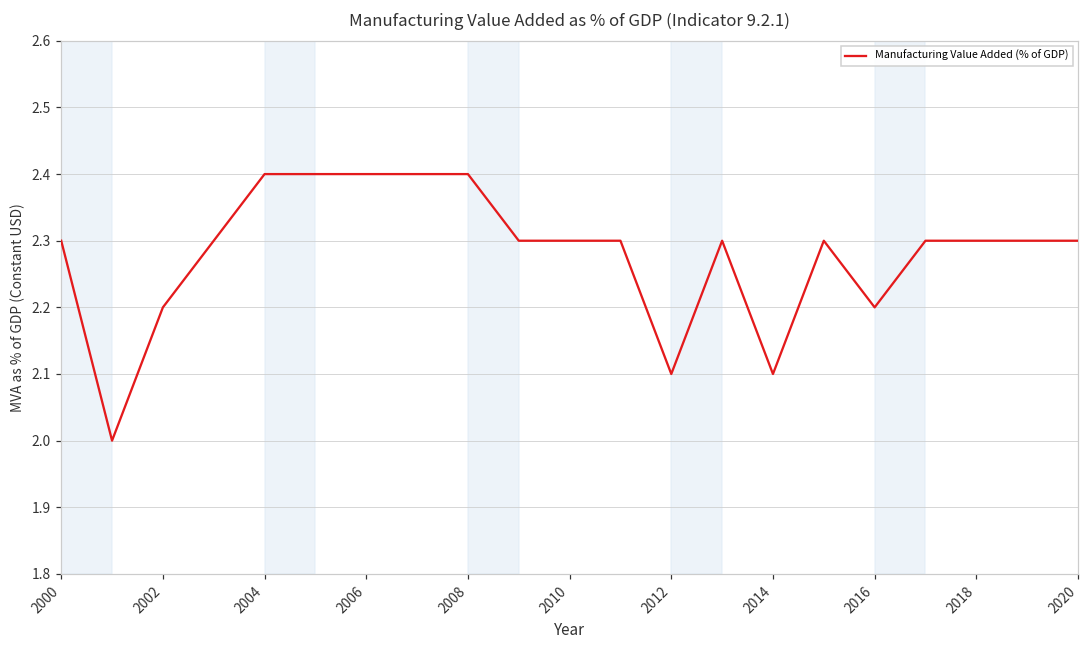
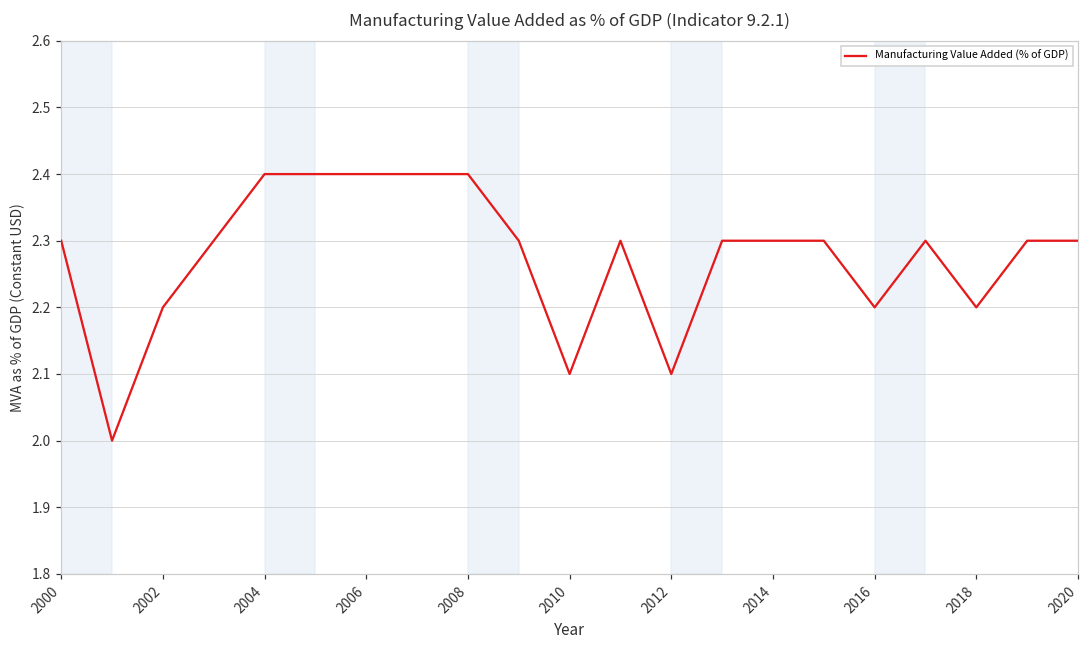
2010: 2.3 -> 2.1
2014: 2.1 -> 2.3
2018: 2.3 -> 2.2
